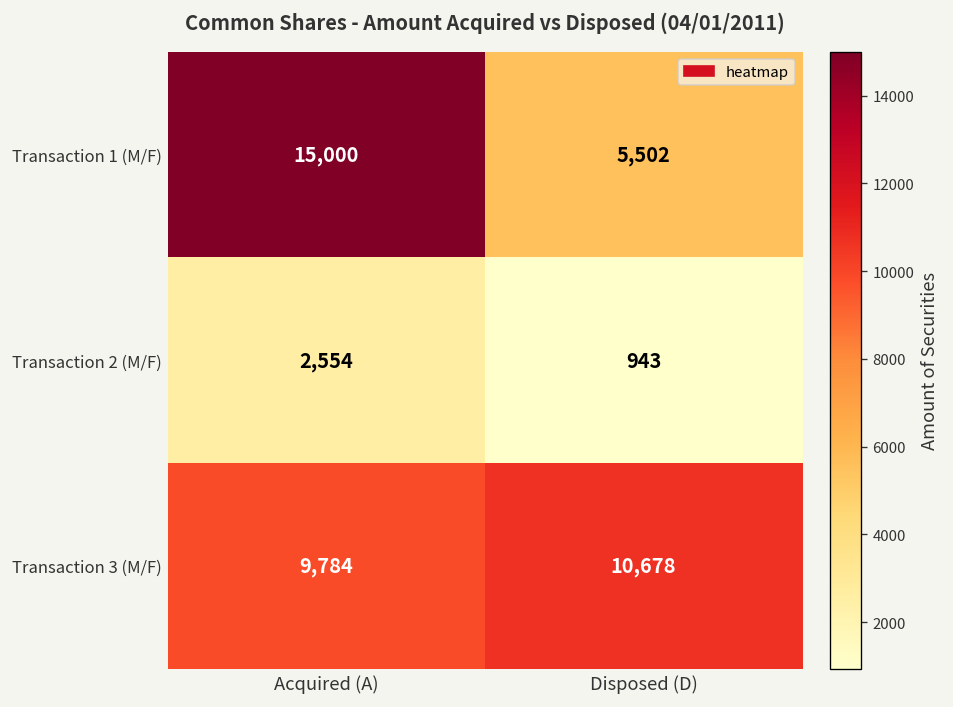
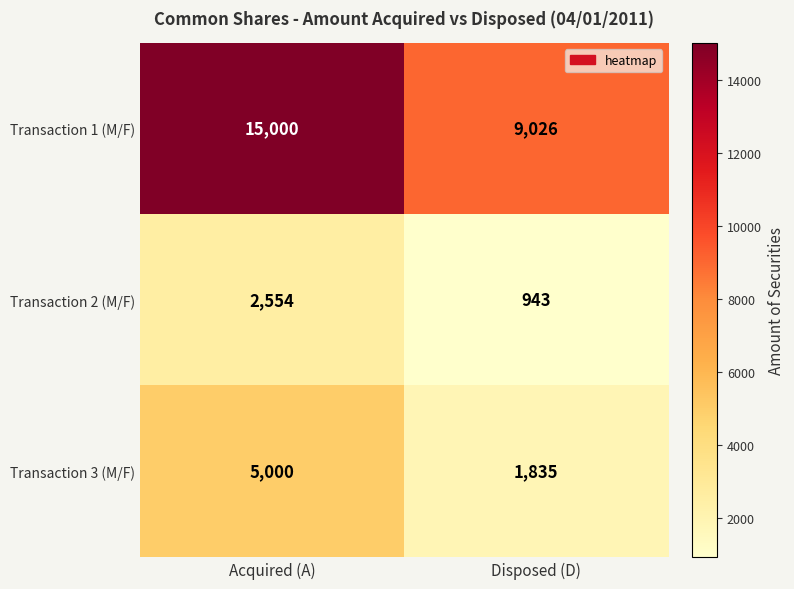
Transaction 1 (M/F), Disposed (D): 5,502 -> 9,026
Transaction 3 (M/F), Acquired (A): 9,784 -> 5,000
Transaction 3 (M/F), Disposed (D): 10,678 -> 1,835
